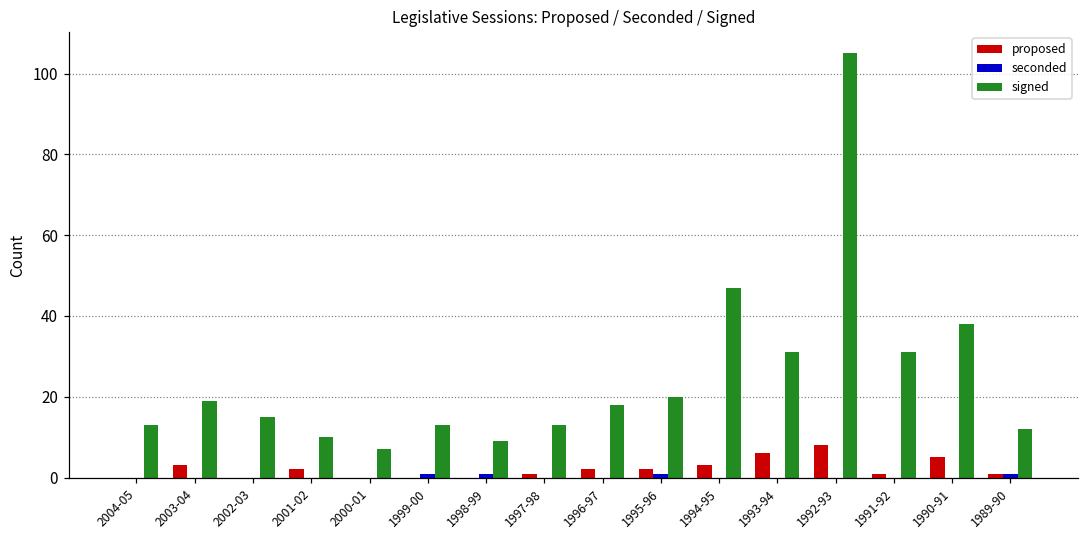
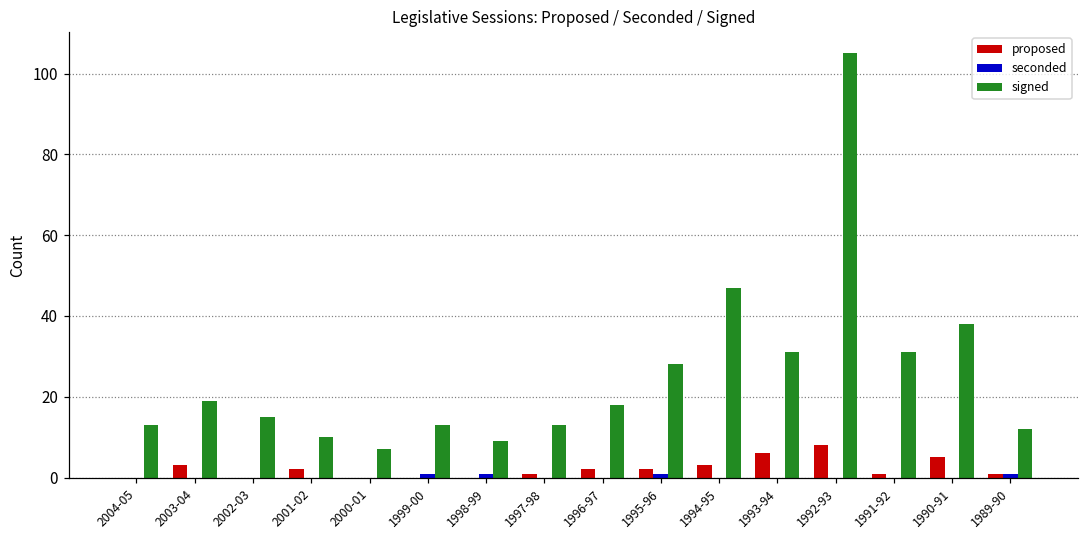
signed, 1995-96: 20 -> 28
